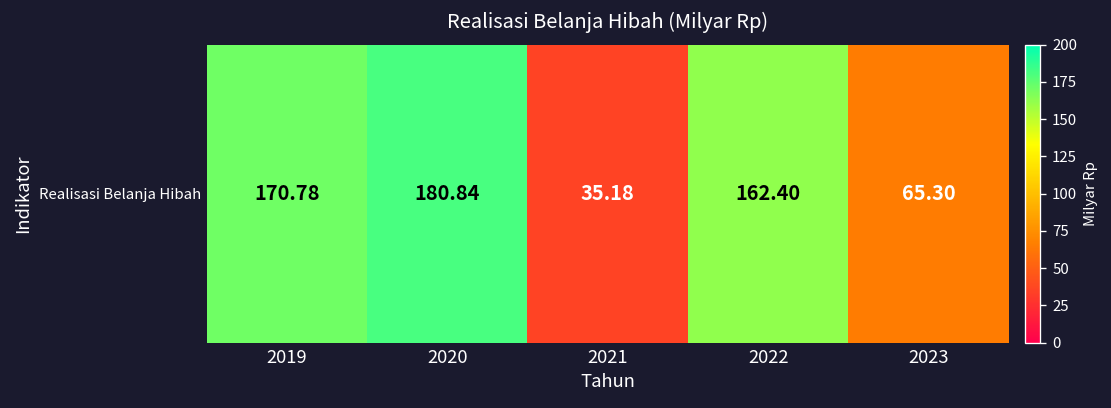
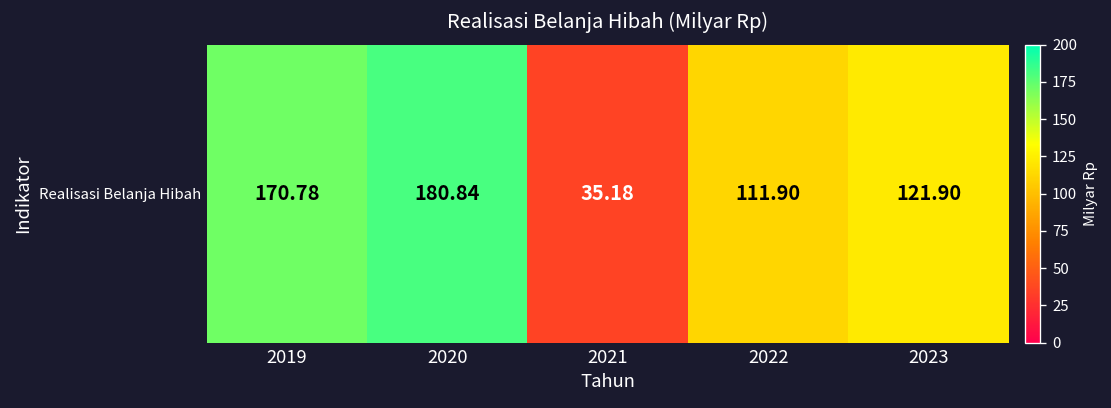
Realisasi Belanja Hibah, 2022: 162.40 -> 111.90
Realisasi Belanja Hibah, 2023: 65.30 -> 121.90
